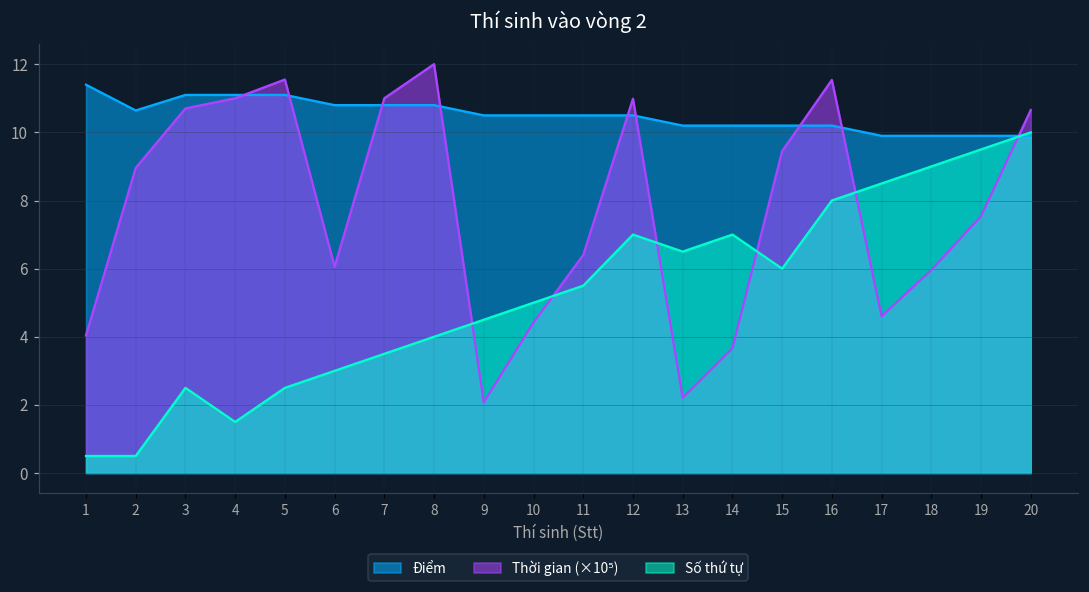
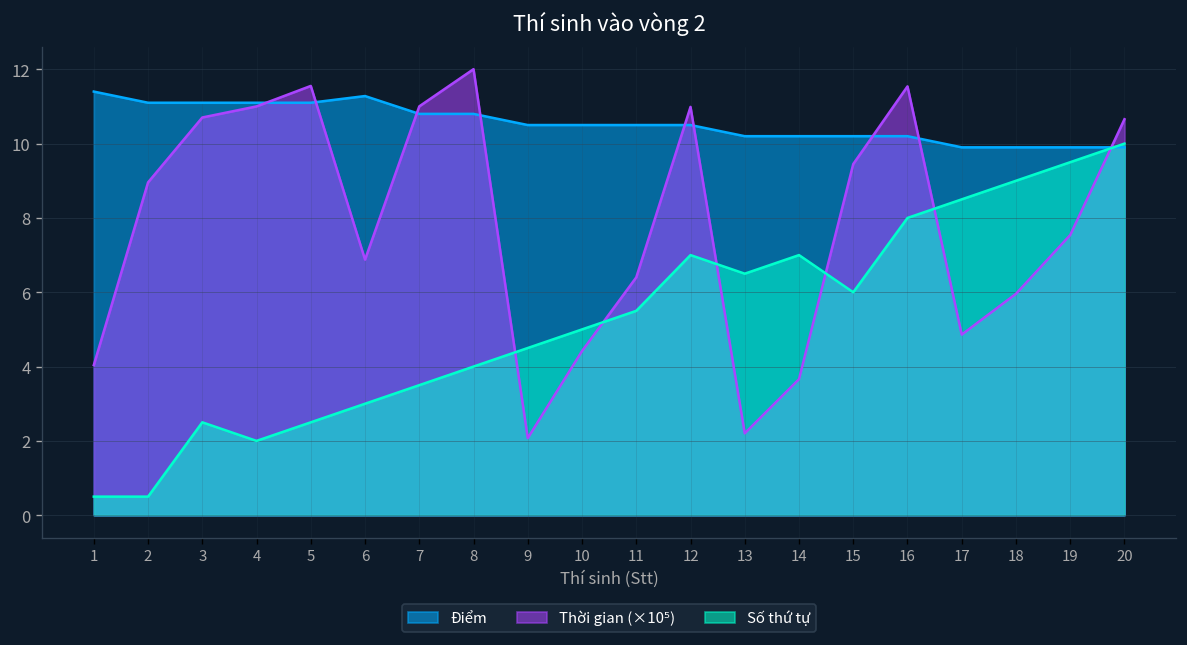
Điểm, 2: 10.6 -> 11.1
Số thứ tự, 4: 1.5 -> 2.0
Điểm, 6: 10.8 -> 11.3
Thời gian (×10⁵), 6: 6.1 -> 6.9
Thời gian (×10⁵), 17: 4.6 -> 4.9
